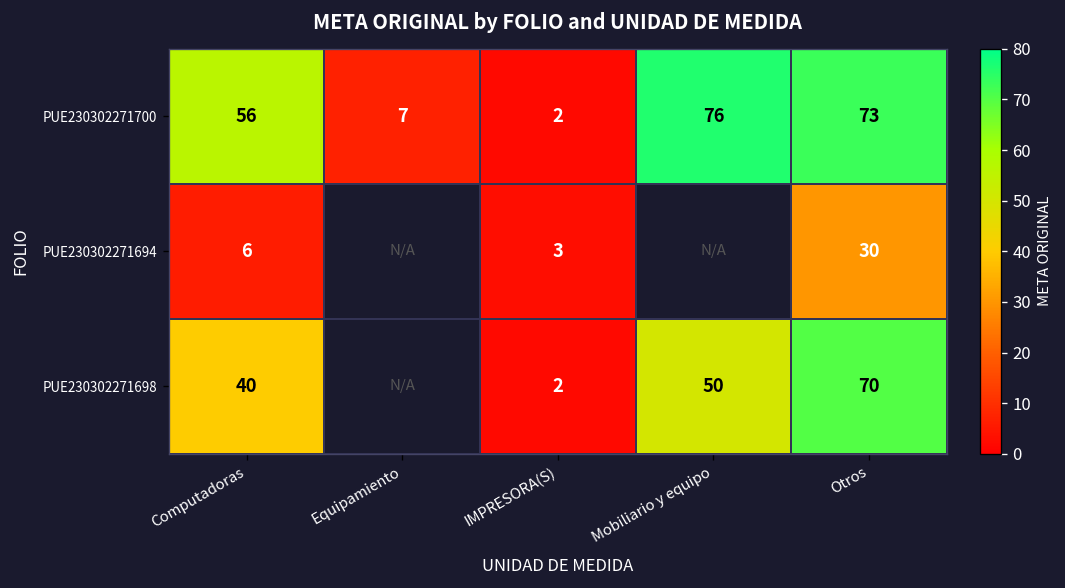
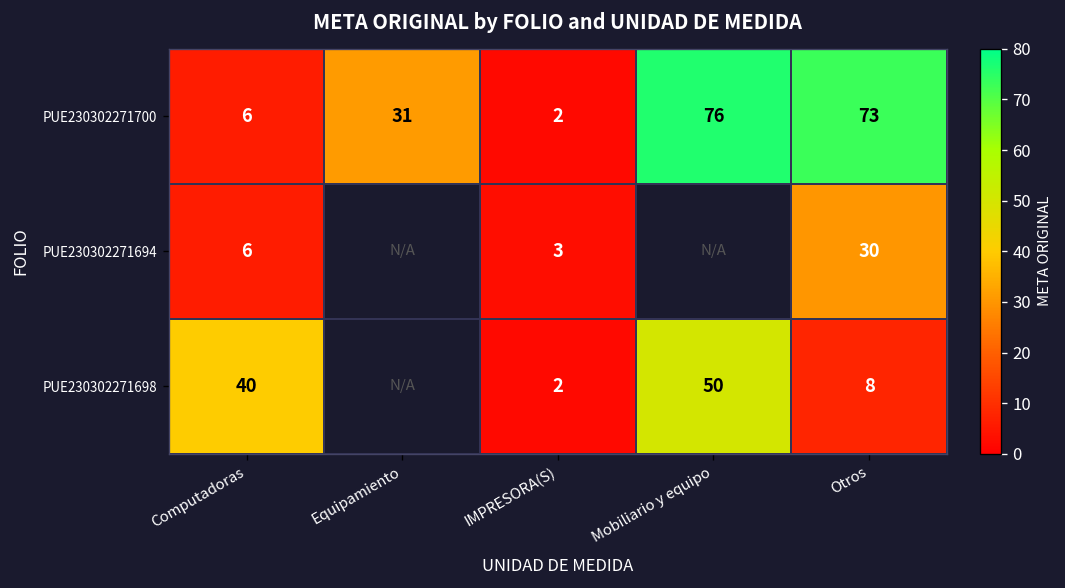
PUE230302271700, Computadoras: 56 -> 6
PUE230302271700, Equipamiento: 7 -> 31
PUE230302271698, Otros: 70 -> 8
